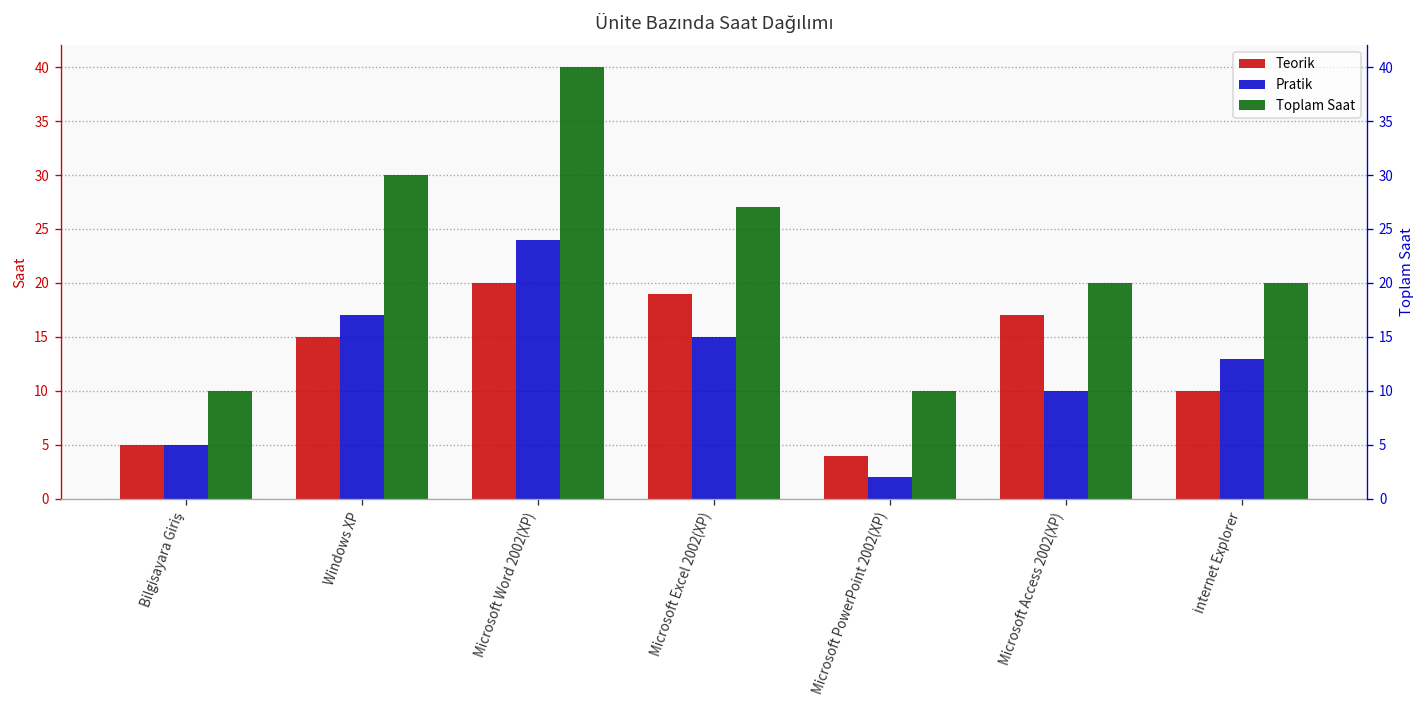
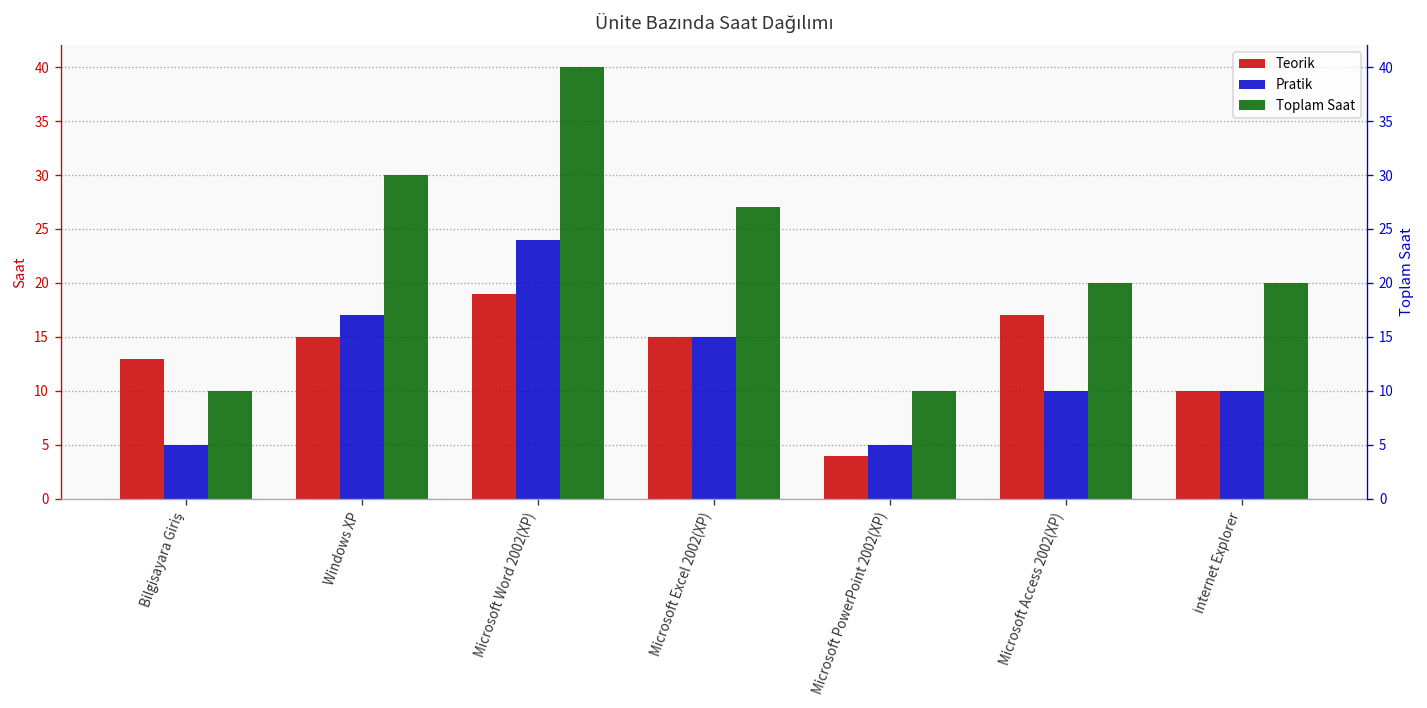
Teorik, Bilgisayara Giriş: 5 -> 13
Teorik, Microsoft Word 2002(XP): 20 -> 19
Teorik, Microsoft Excel 2002(XP): 19 -> 15
Pratik, Microsoft PowerPoint 2002(XP): 2 -> 5
Pratik, İnternet Explorer: 13 -> 10
